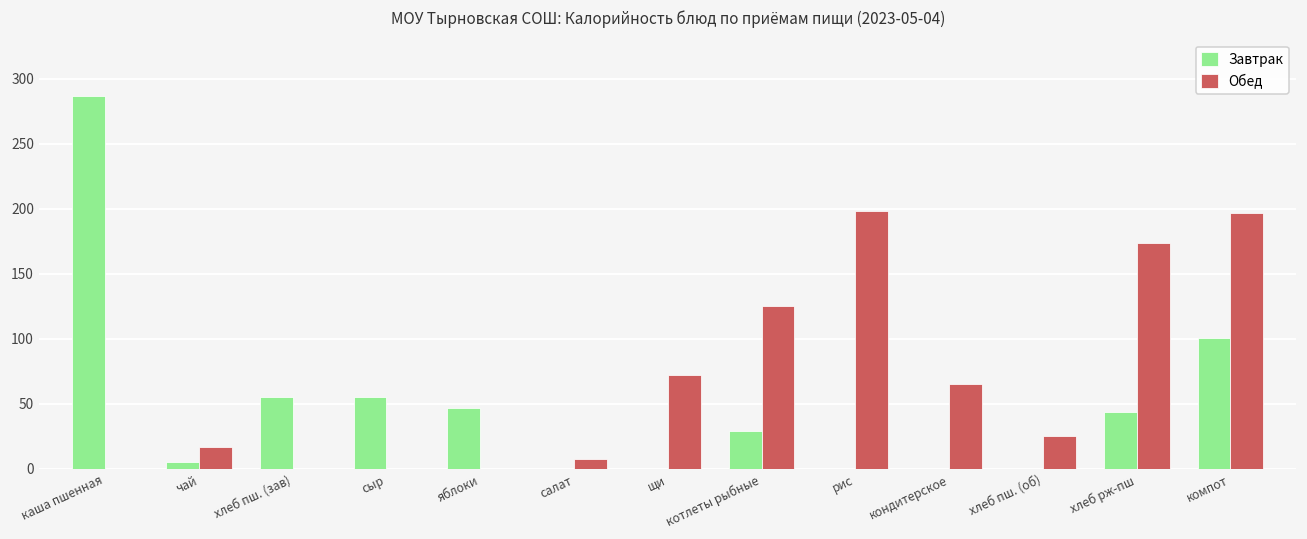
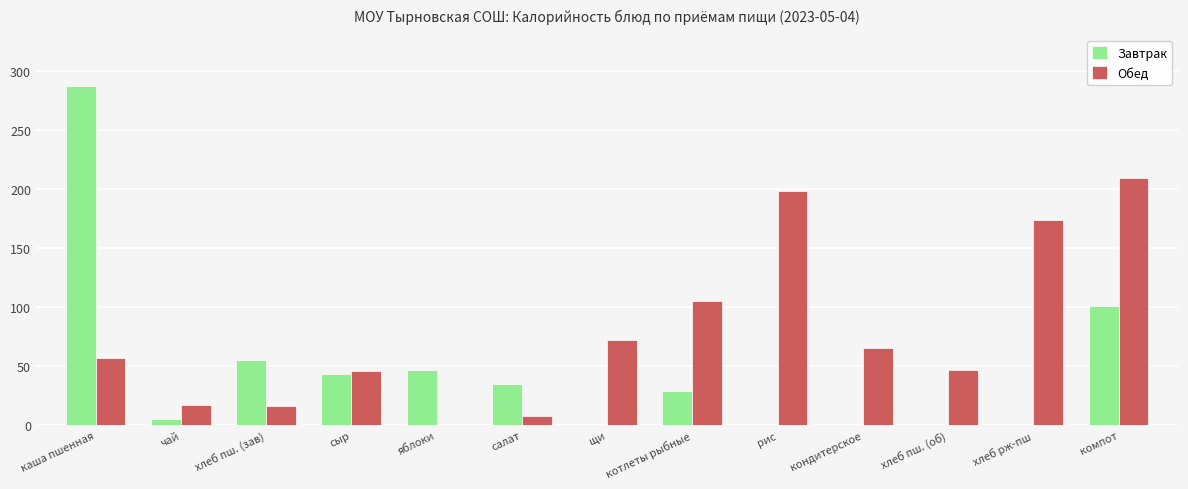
Обед, каша пшенная: 0 -> 57
Обед, хлеб пш. (зав): 0 -> 16
Завтрак, сыр: 55 -> 43
Обед, сыр: 0 -> 46
Завтрак, салат: 0 -> 35
Обед, котлеты рыбные: 125 -> 105
Обед, хлеб пш. (об): 25 -> 47
Завтрак, хлеб рж-пш: 44 -> 0
Обед, компот: 197 -> 209
